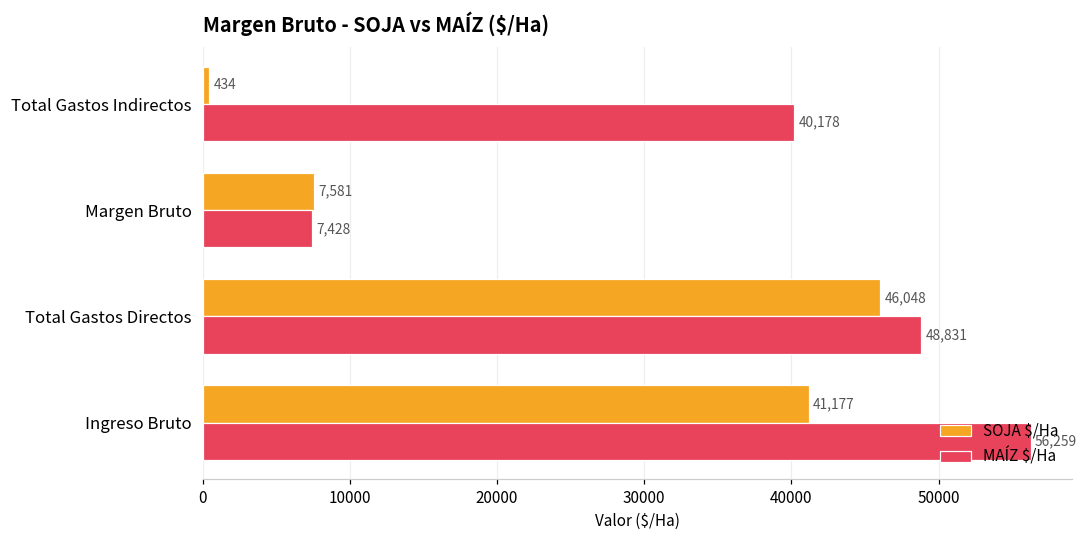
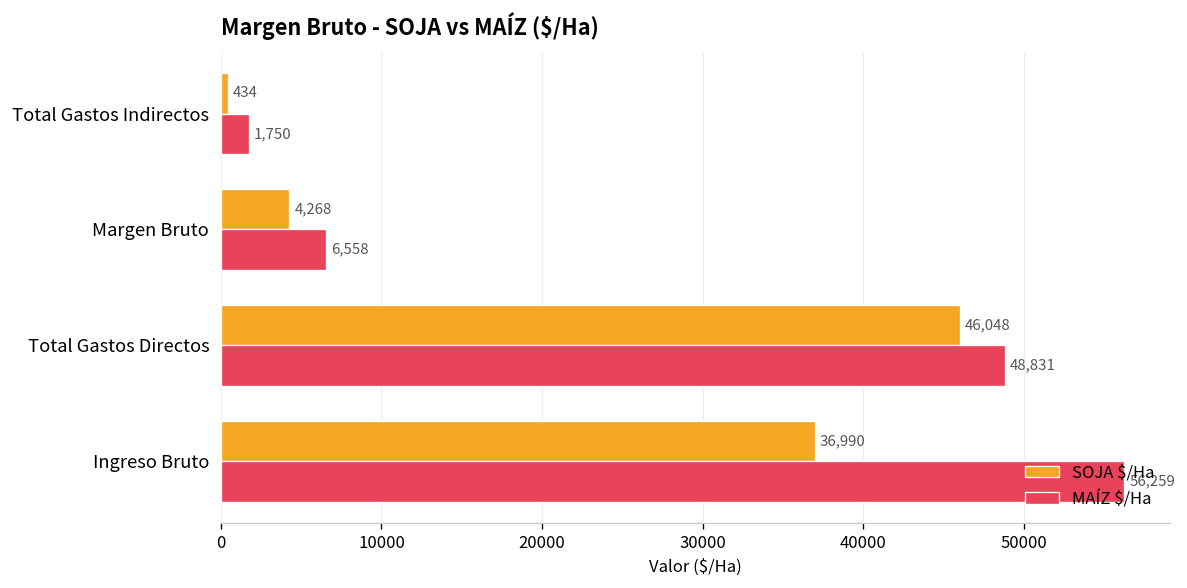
MAÍZ $/Ha, Total Gastos Indirectos: 40,178 -> 1,750
SOJA $/Ha, Margen Bruto: 7,581 -> 4,268
MAÍZ $/Ha, Margen Bruto: 7,428 -> 6,558
SOJA $/Ha, Ingreso Bruto: 41,177 -> 36,990
